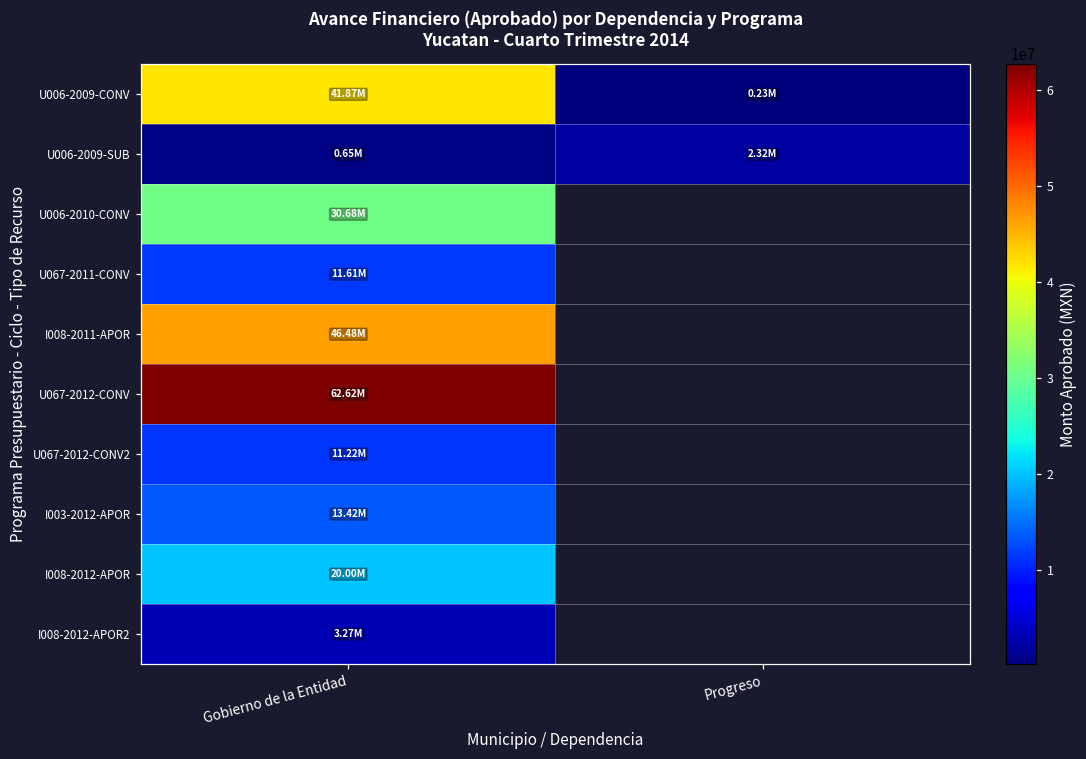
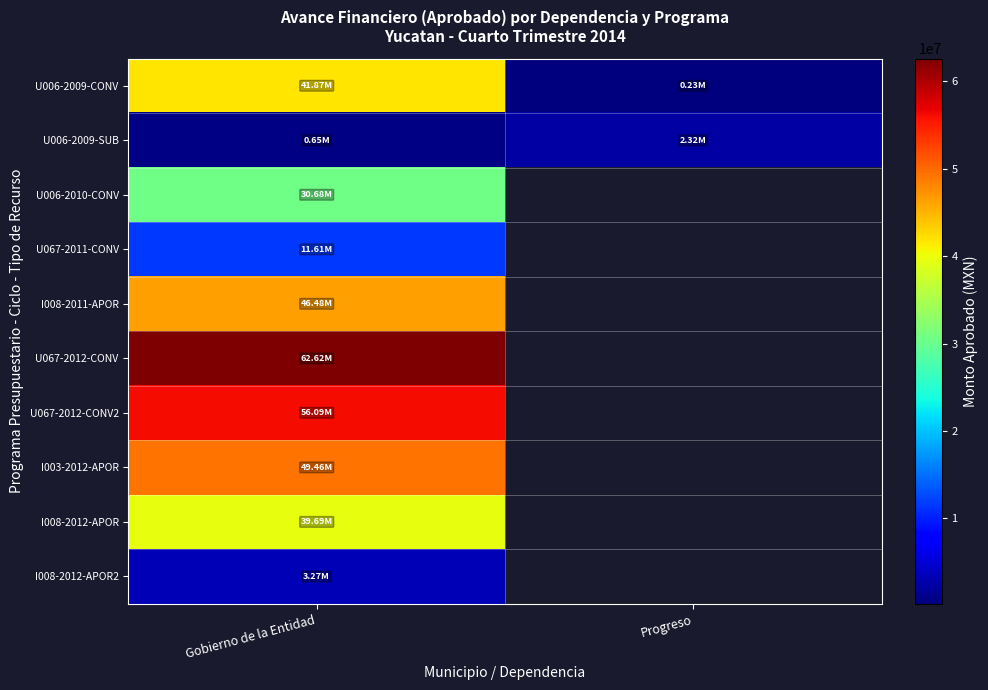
U067-2012-CONV2, Gobierno de la Entidad: 11.22M -> 56.09M
I003-2012-APOR, Gobierno de la Entidad: 13.42M -> 49.46M
I008-2012-APOR, Gobierno de la Entidad: 20.00M -> 39.69M
